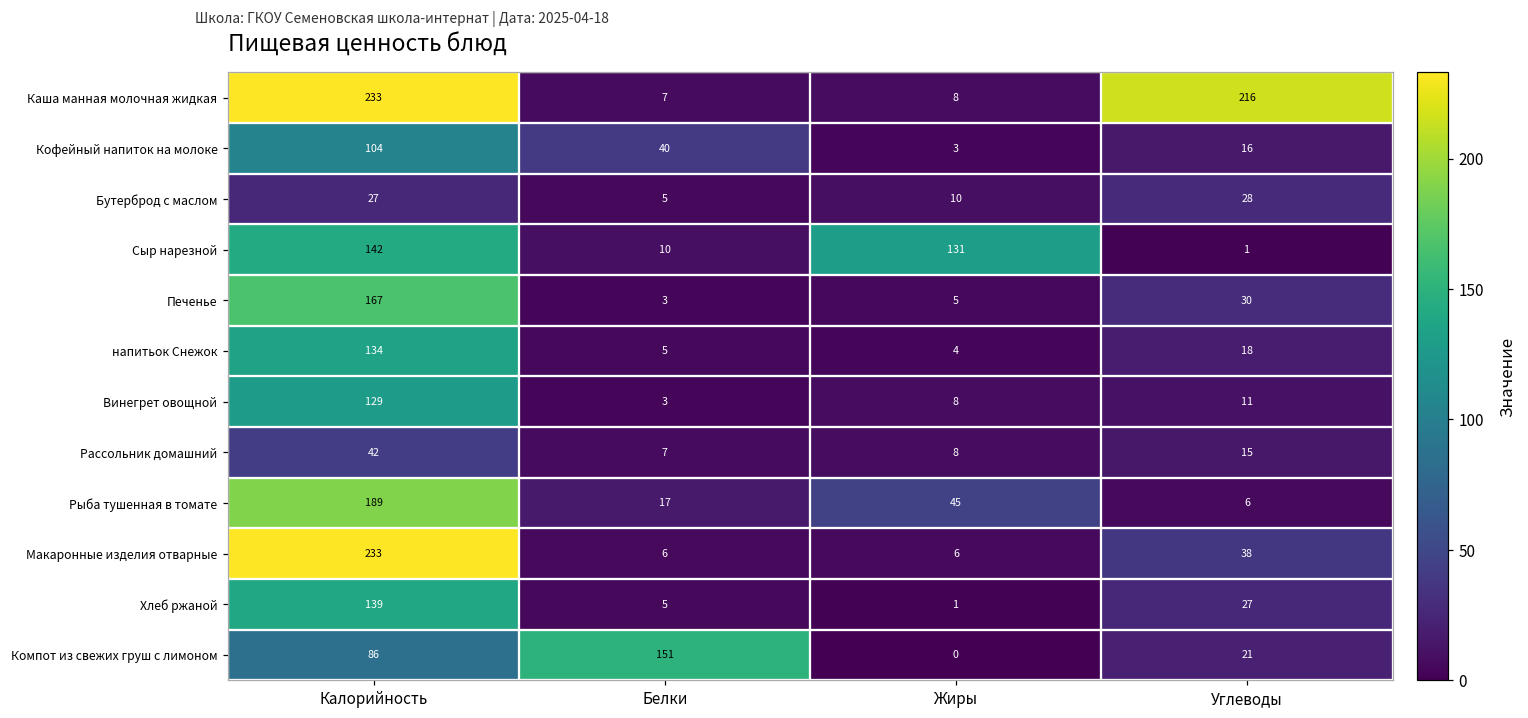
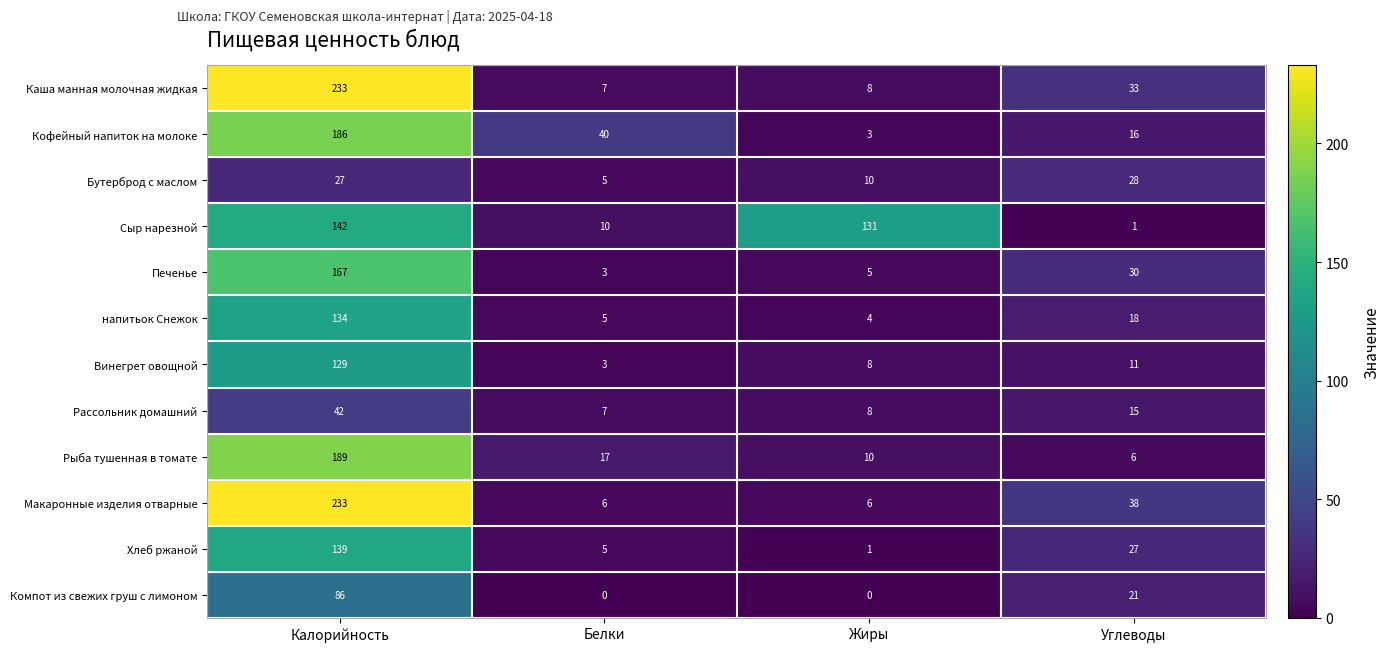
Каша манная молочная жидкая, Углеводы: 216 -> 33
Кофейный напиток на молоке, Калорийность: 104 -> 186
Рыба тушенная в томате, Жиры: 45 -> 10
Компот из свежих груш с лимоном, Белки: 151 -> 0
